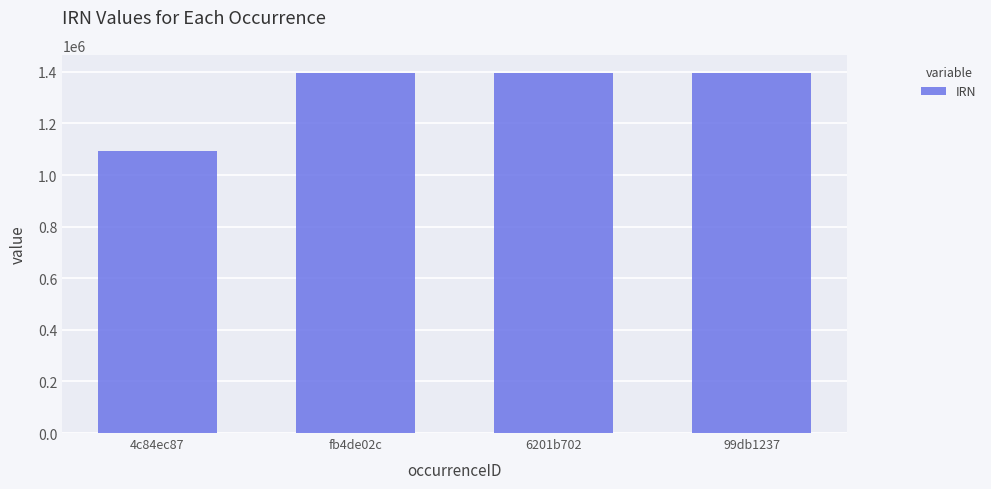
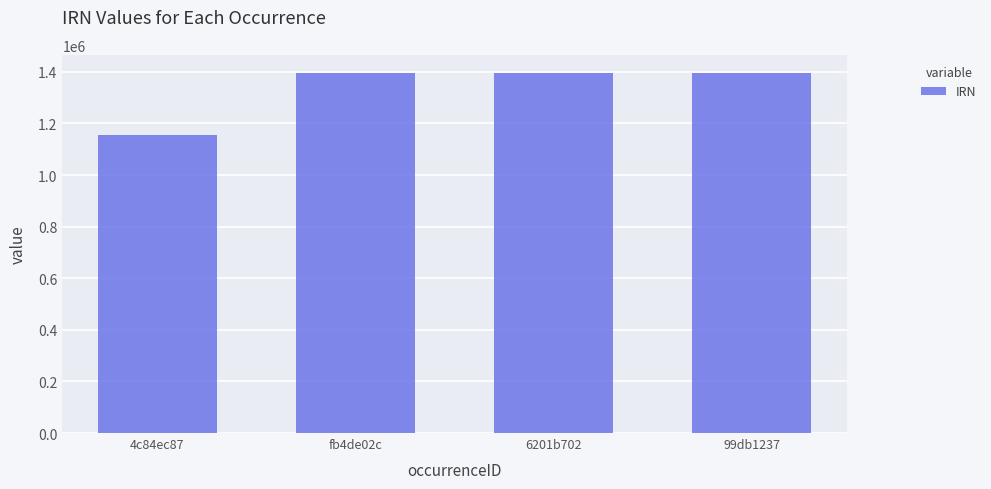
4c84ec87: 1090000 -> 1150000
